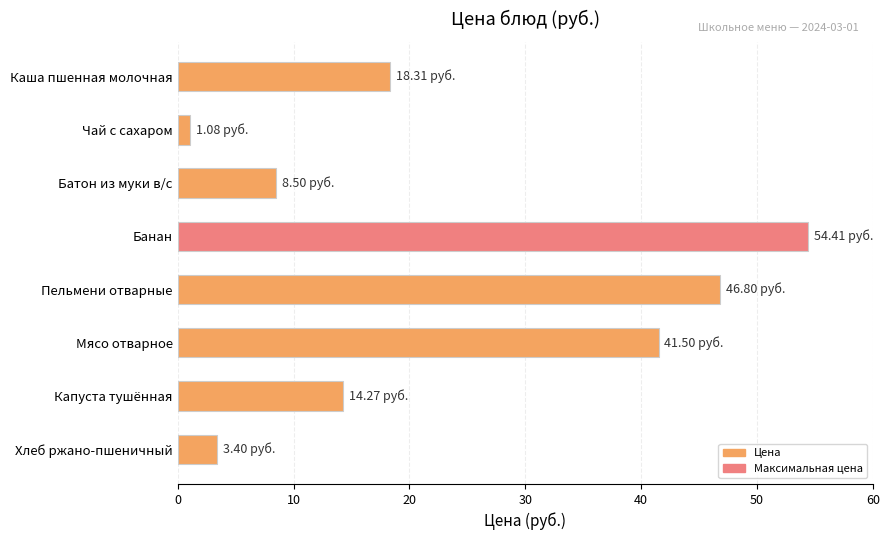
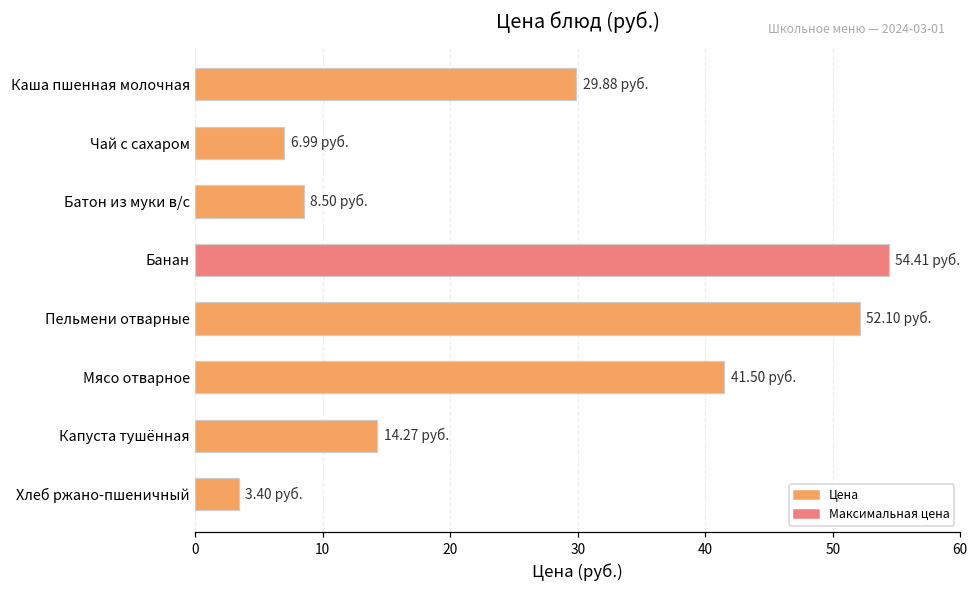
Каша пшенная молочная: 18.31 -> 29.88
Чай с сахаром: 1.08 -> 6.99
Пельмени отварные: 46.80 -> 52.10
